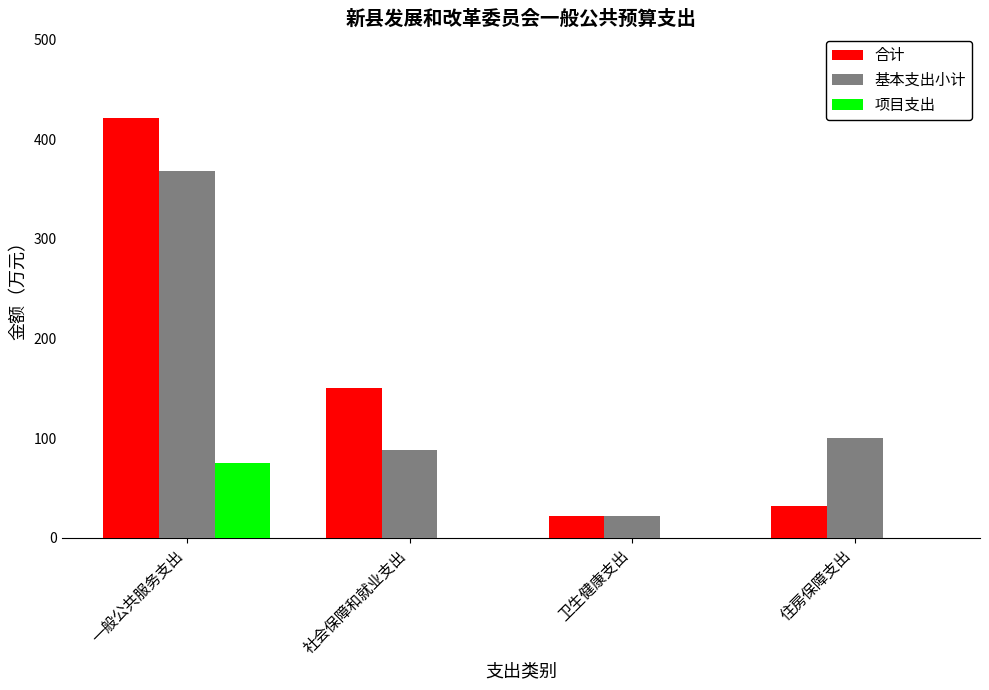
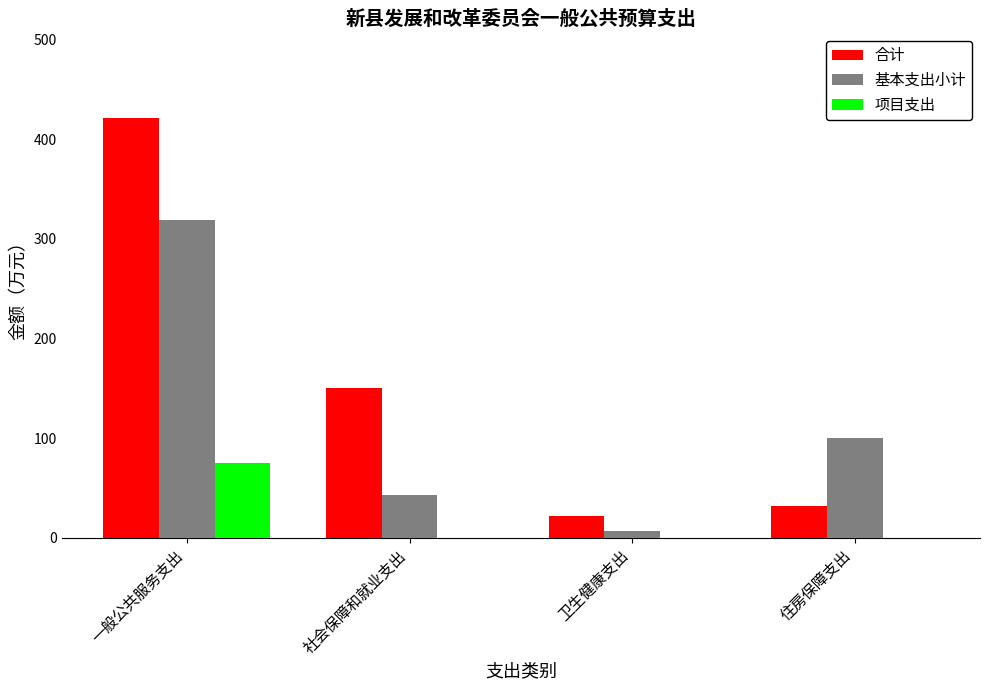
基本支出小计, 一般公共服务支出: 370 -> 320
基本支出小计, 社会保障和就业支出: 90 -> 40
基本支出小计, 卫生健康支出: 20 -> 10
